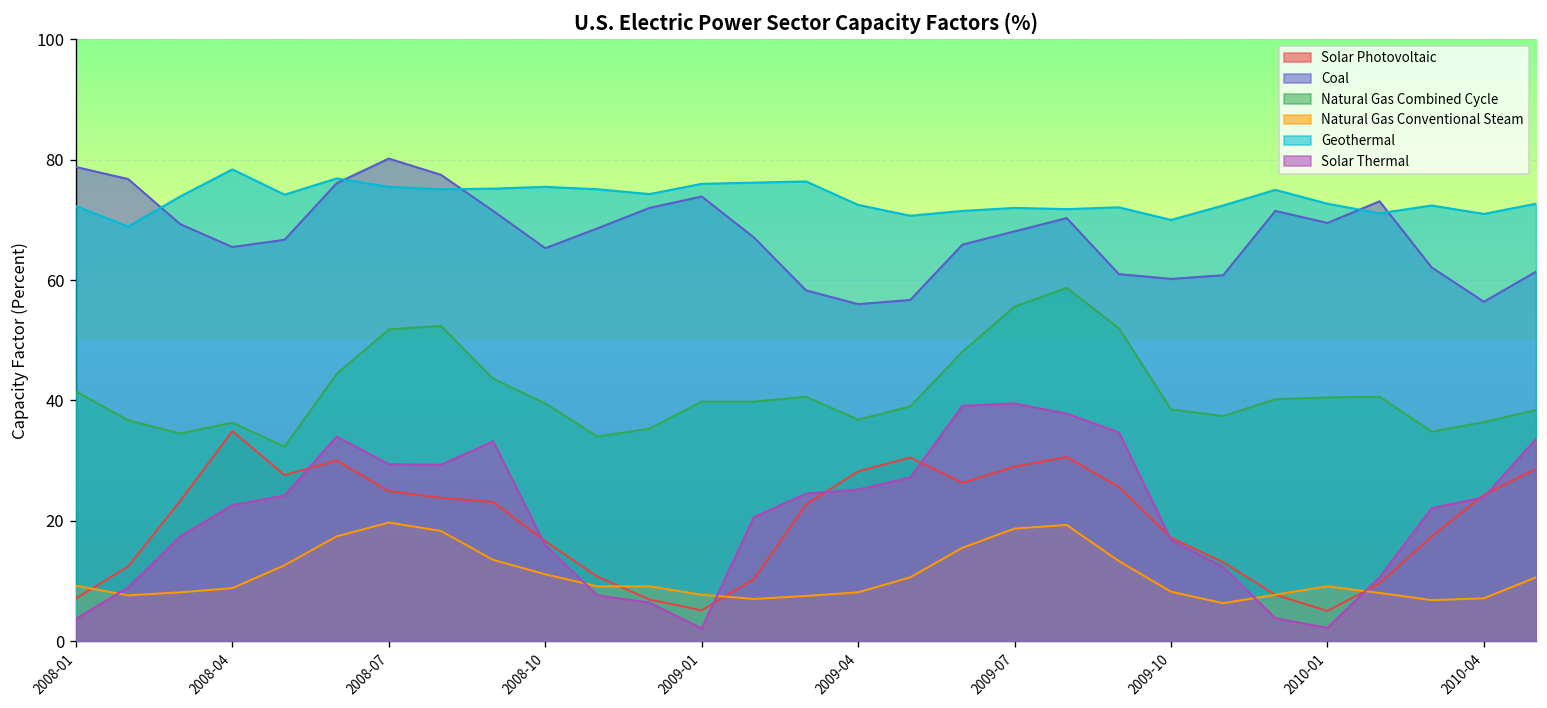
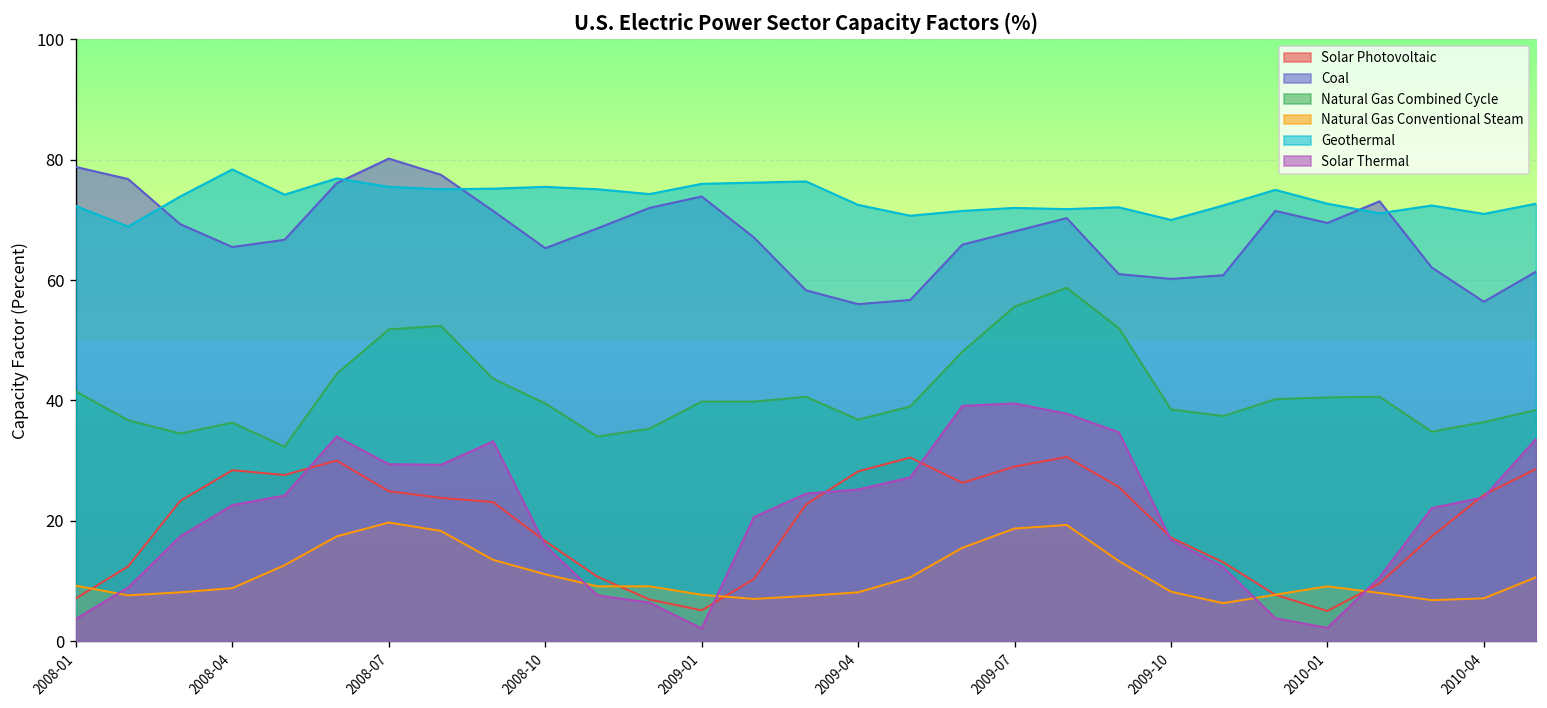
Solar Photovoltaic, 2008-04: 35 -> 28
